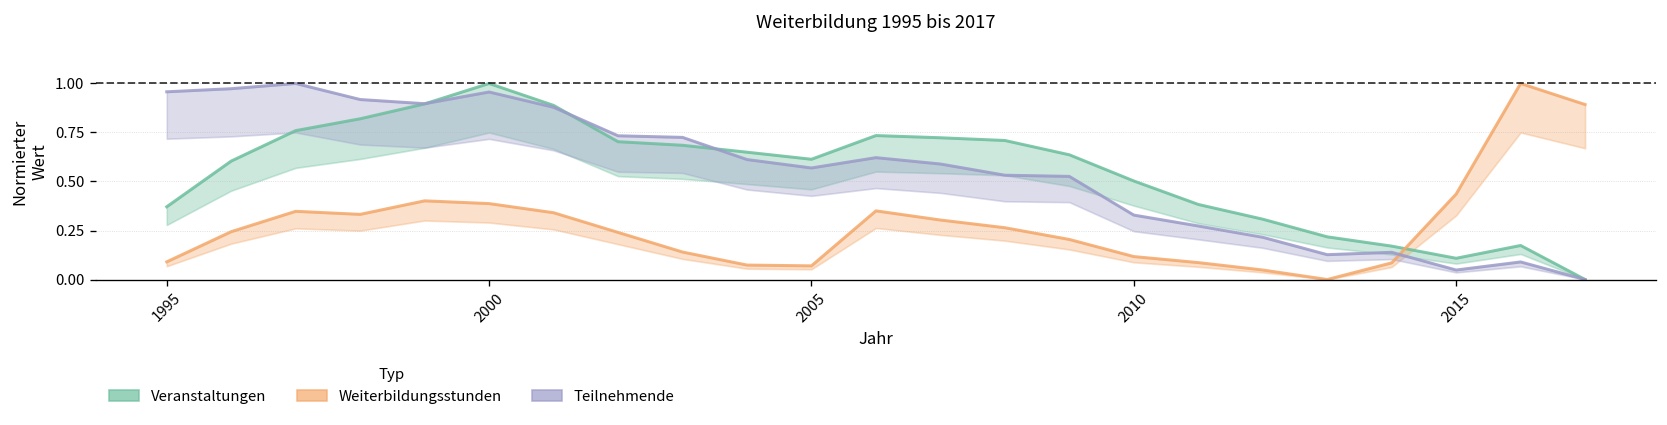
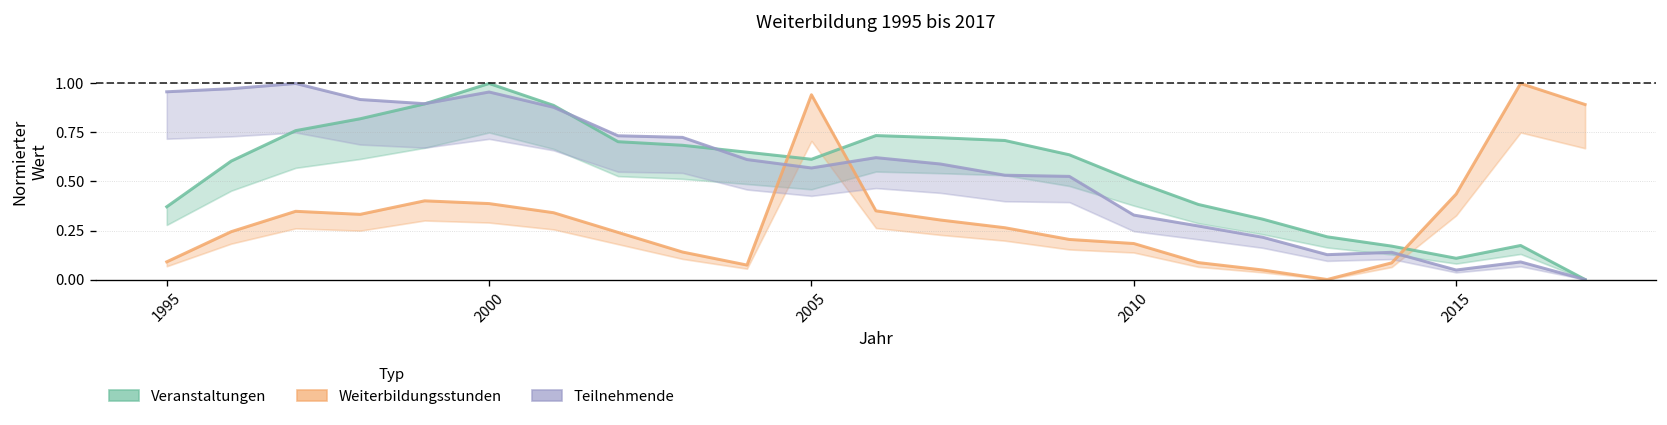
Weiterbildungsstunden, 2005: 0.07 -> 0.94
Weiterbildungsstunden, 2010: 0.12 -> 0.18
